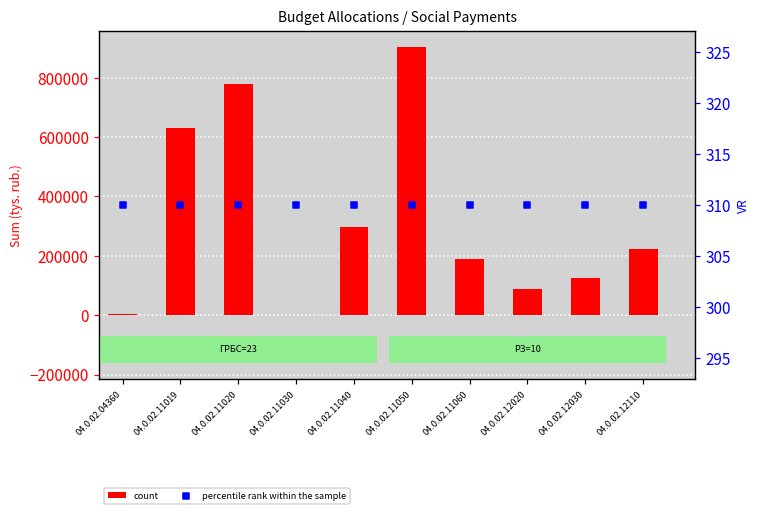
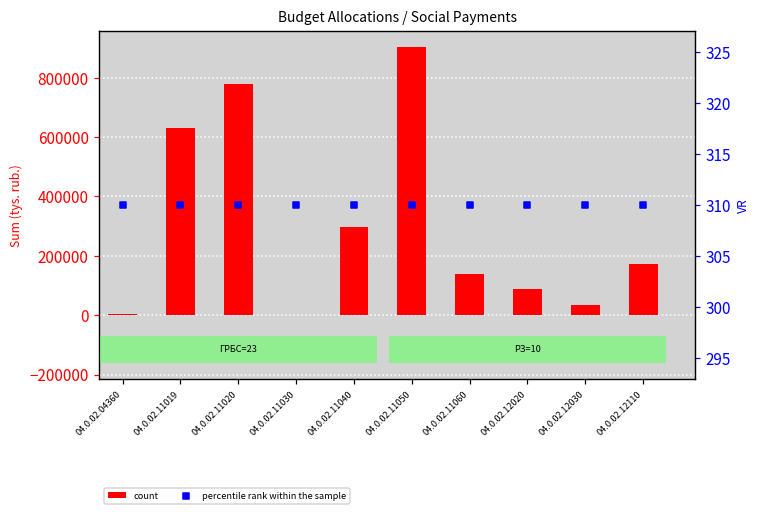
count, 04.0.02.11060: 190000 -> 140000
count, 04.0.02.12030: 130000 -> 30000
count, 04.0.02.12110: 220000 -> 170000
